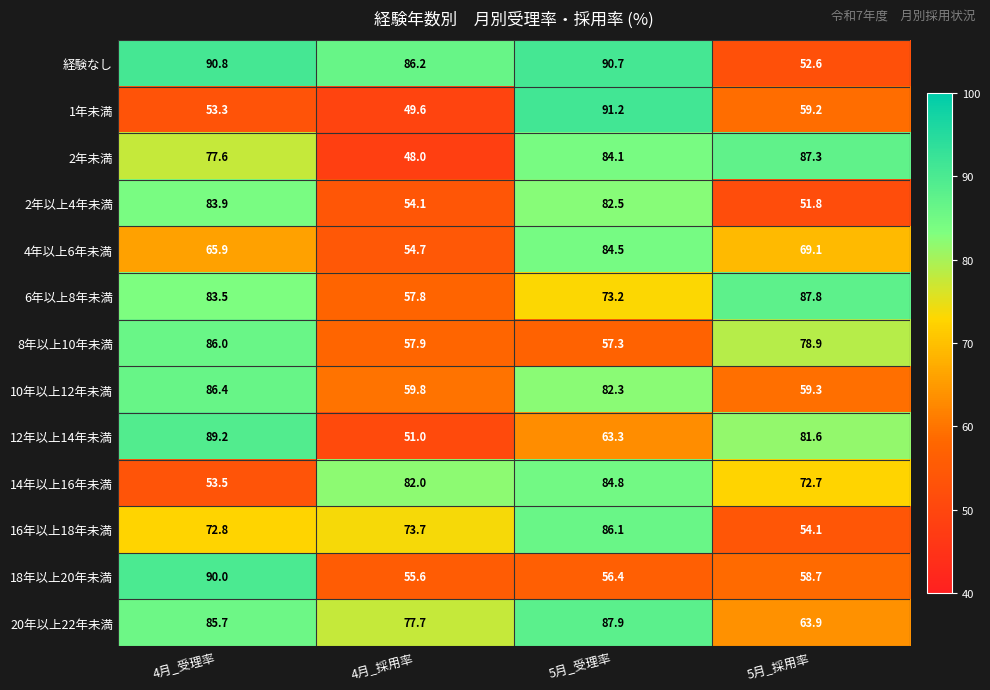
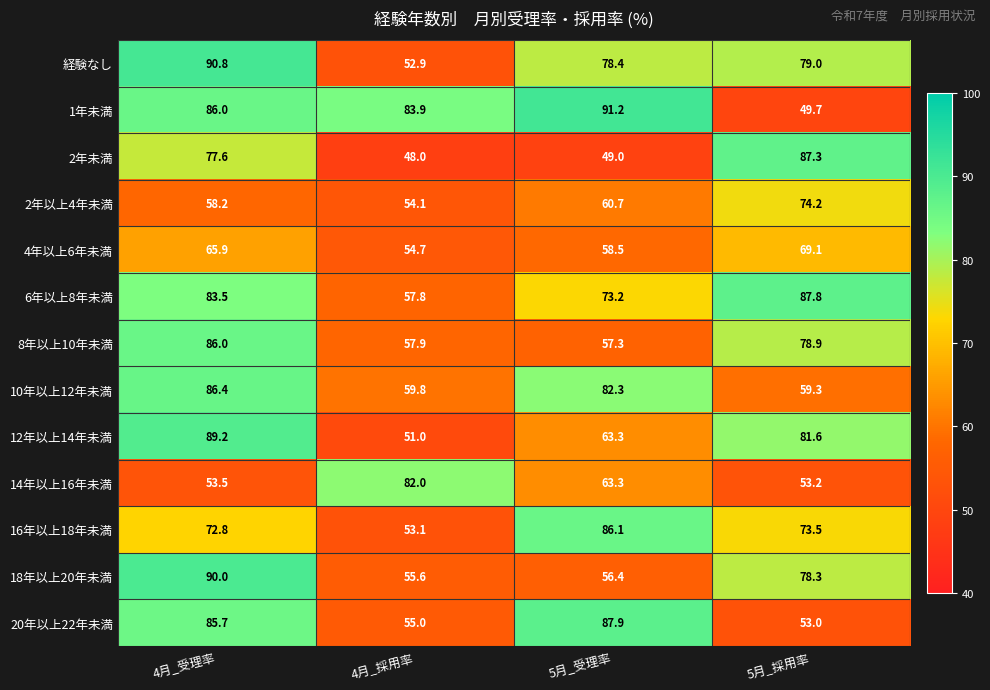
経験なし, 4月_採用率: 86.2 -> 52.9
経験なし, 5月_受理率: 90.7 -> 78.4
経験なし, 5月_採用率: 52.6 -> 79.0
1年未満, 4月_受理率: 53.3 -> 86.0
1年未満, 4月_採用率: 49.6 -> 83.9
1年未満, 5月_採用率: 59.2 -> 49.7
2年未満, 5月_受理率: 84.1 -> 49.0
2年以上4年未満, 4月_受理率: 83.9 -> 58.2
2年以上4年未満, 5月_受理率: 82.5 -> 60.7
2年以上4年未満, 5月_採用率: 51.8 -> 74.2
4年以上6年未満, 5月_受理率: 84.5 -> 58.5
14年以上16年未満, 5月_受理率: 84.8 -> 63.3
14年以上16年未満, 5月_採用率: 72.7 -> 53.2
16年以上18年未満, 4月_採用率: 73.7 -> 53.1
16年以上18年未満, 5月_採用率: 54.1 -> 73.5
18年以上20年未満, 5月_採用率: 58.7 -> 78.3
20年以上22年未満, 4月_採用率: 77.7 -> 55.0
20年以上22年未満, 5月_採用率: 63.9 -> 53.0
